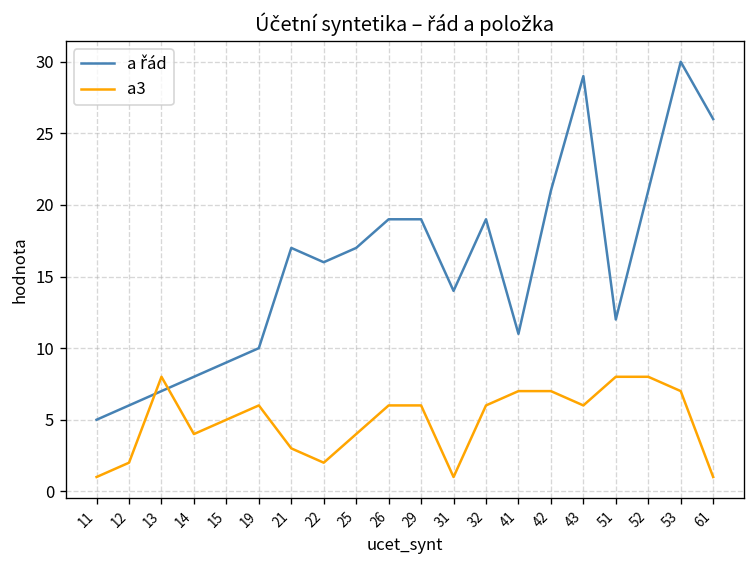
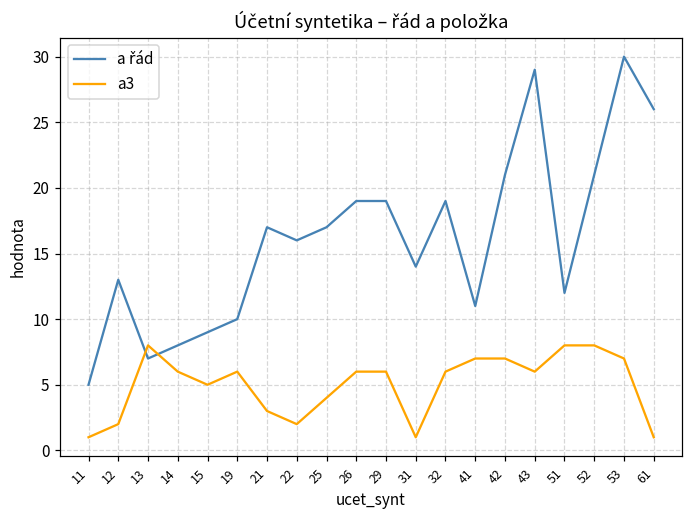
a řád, 12: 6 -> 13
a3, 14: 4 -> 6
